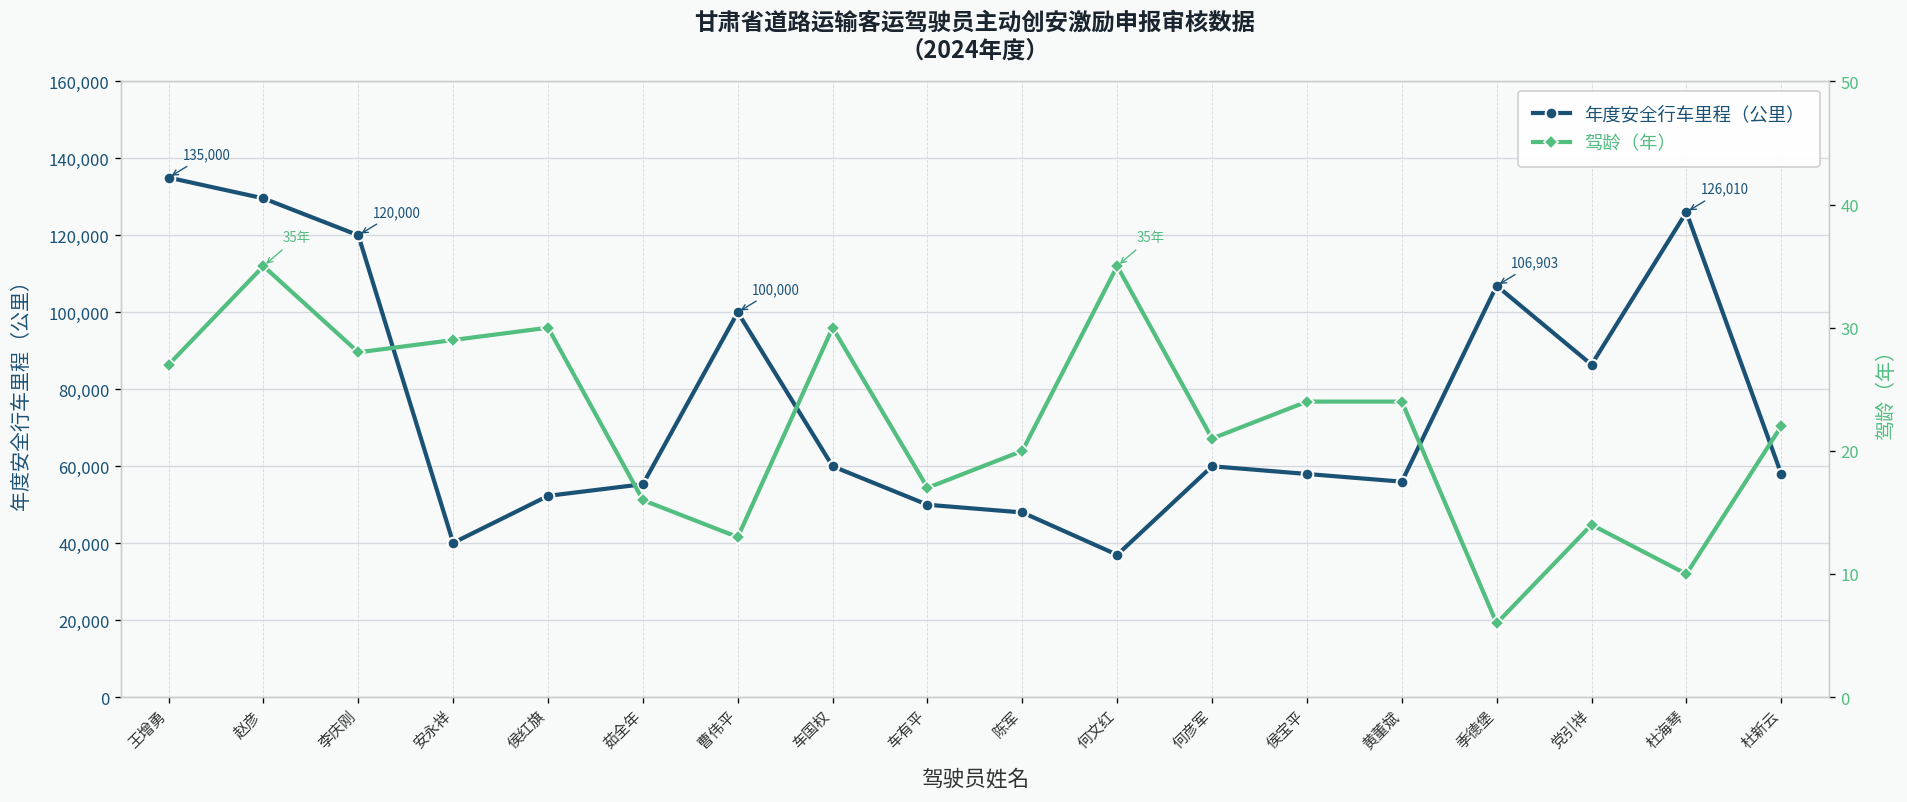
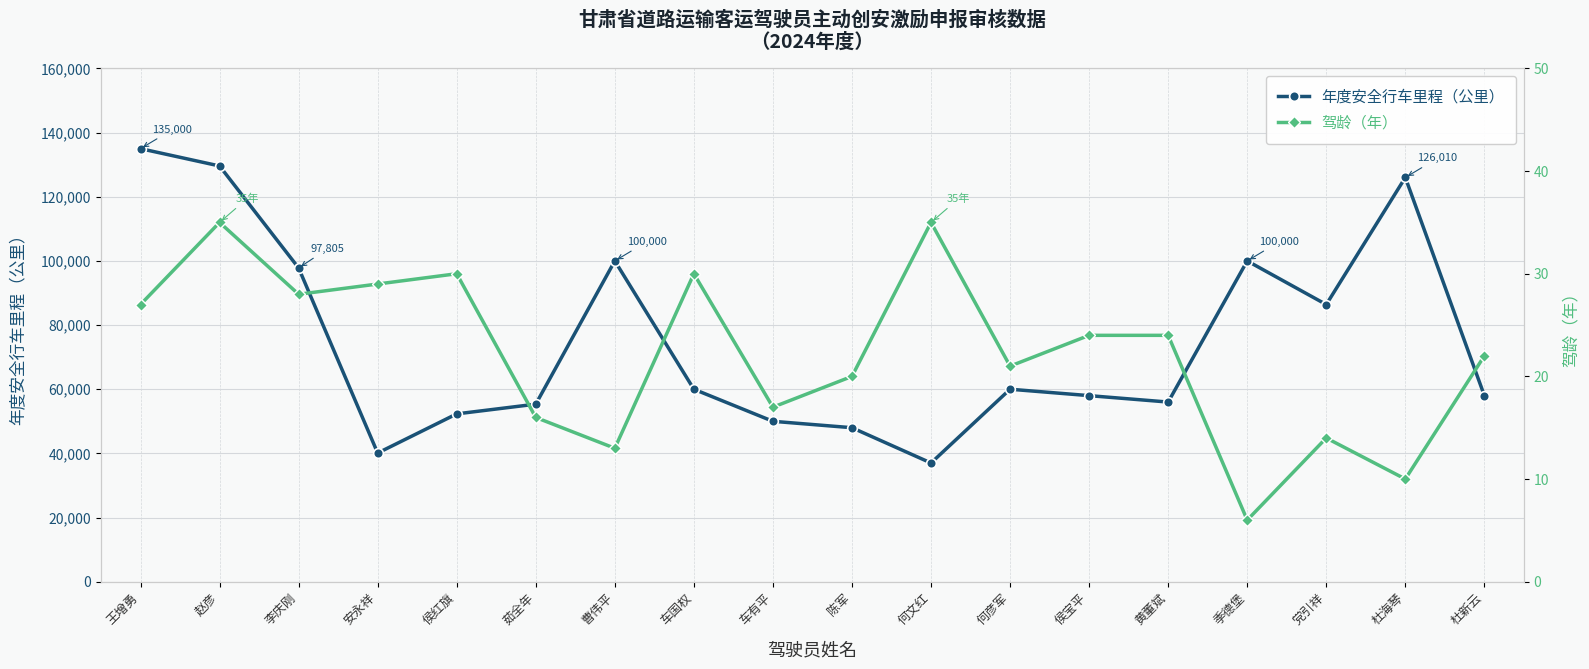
年度安全行车里程（公里）, 李庆刚: 120,000 -> 97,805
年度安全行车里程（公里）, 季德堡: 106,903 -> 100,000
